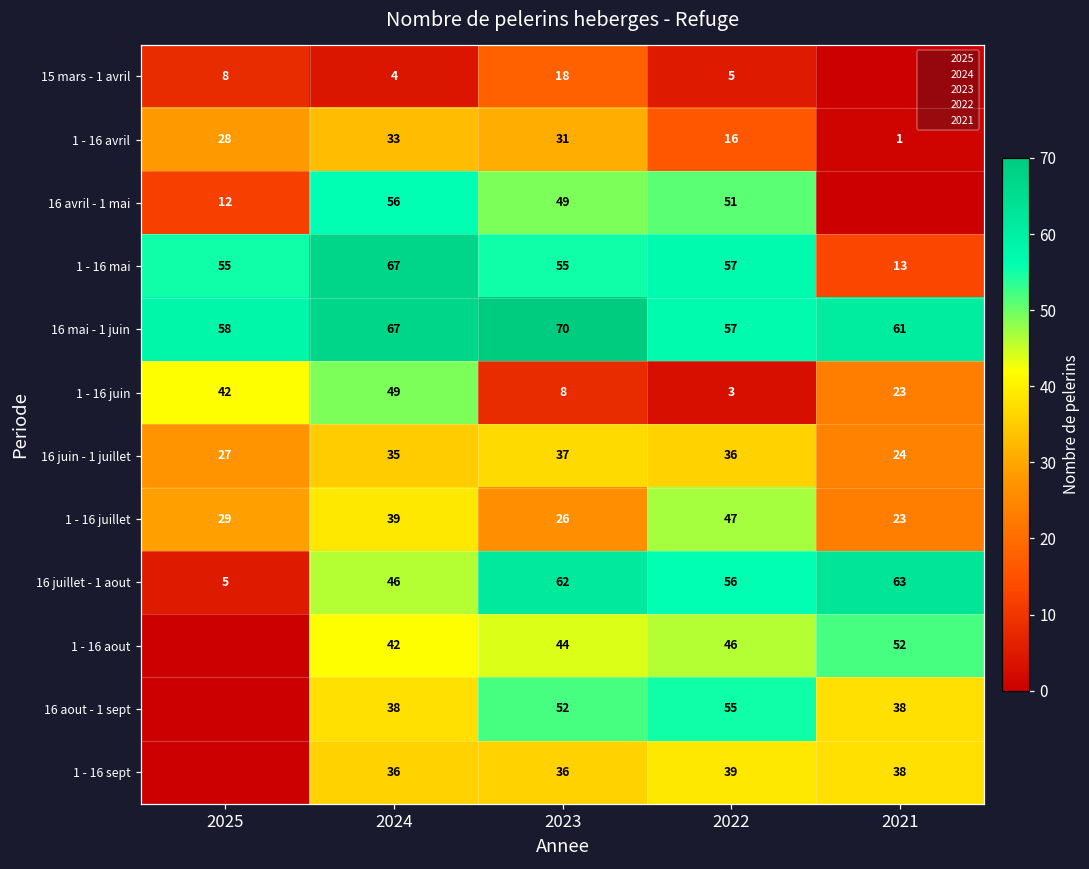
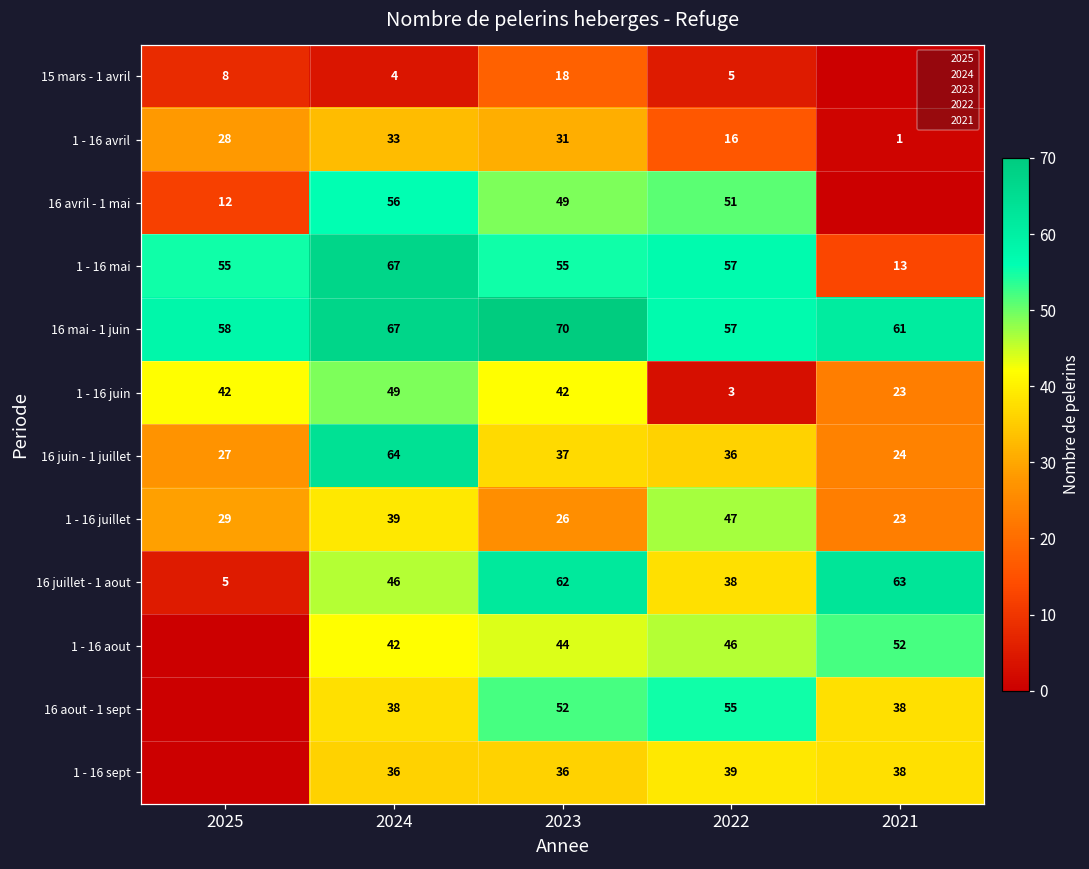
1 - 16 juin, 2023: 8 -> 42
16 juin - 1 juillet, 2024: 35 -> 64
16 juillet - 1 aout, 2022: 56 -> 38
